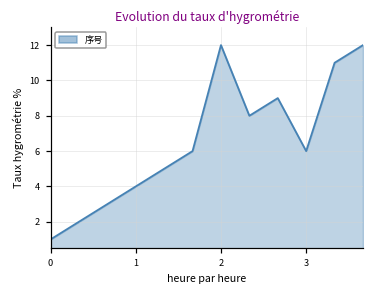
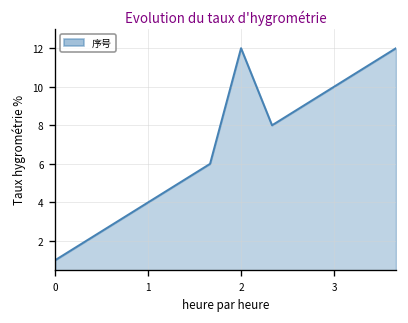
3: 6 -> 10
